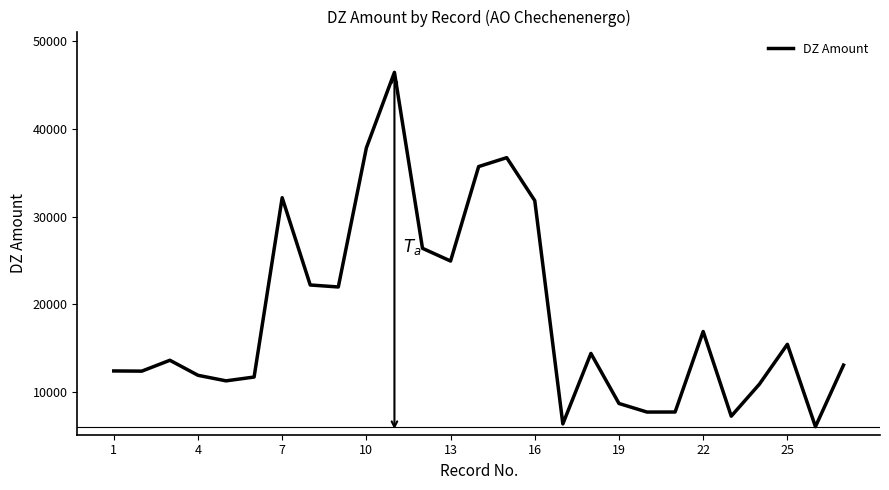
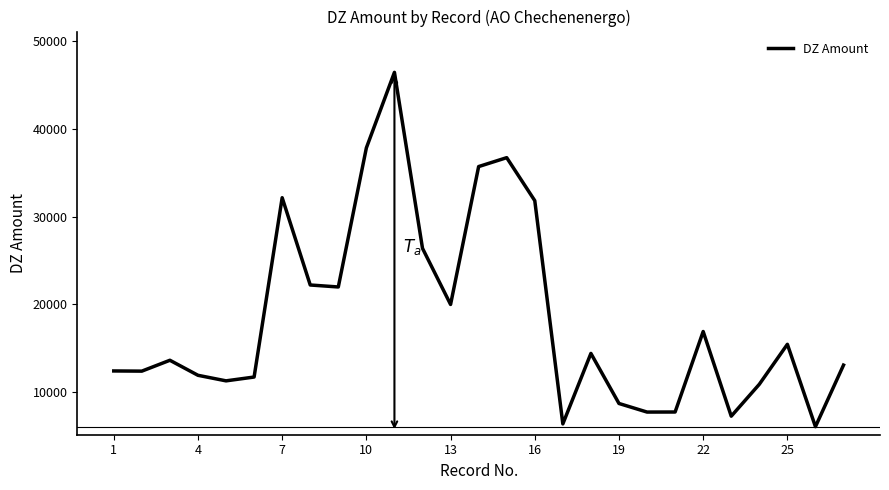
13: 25000 -> 20000
